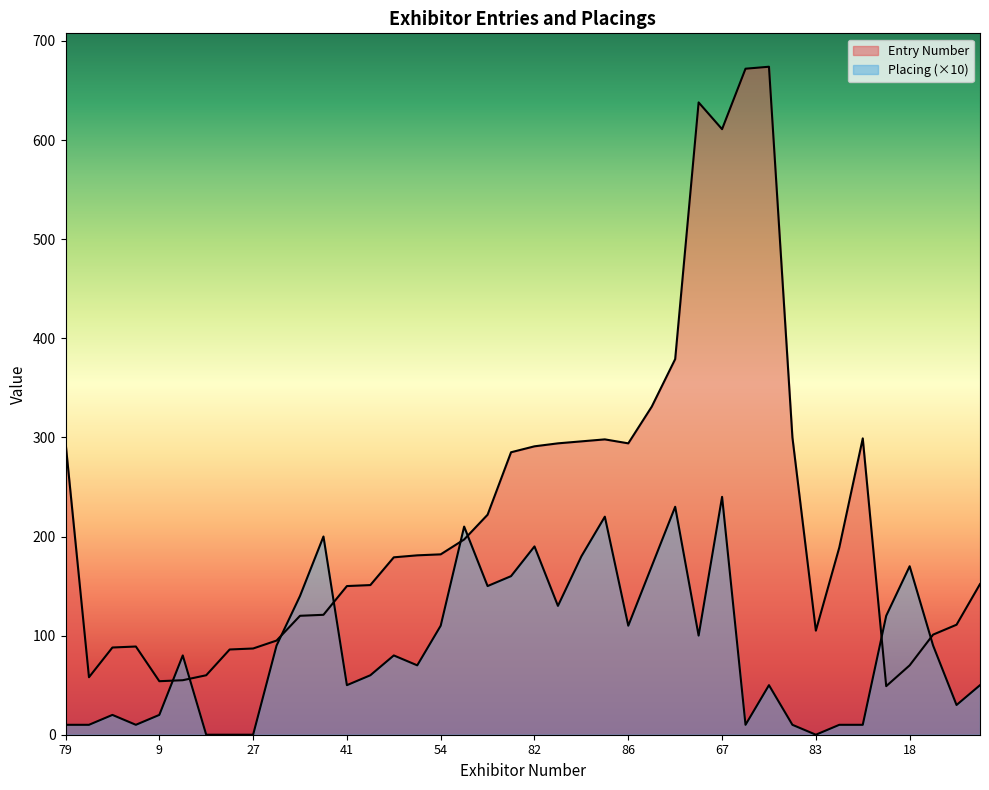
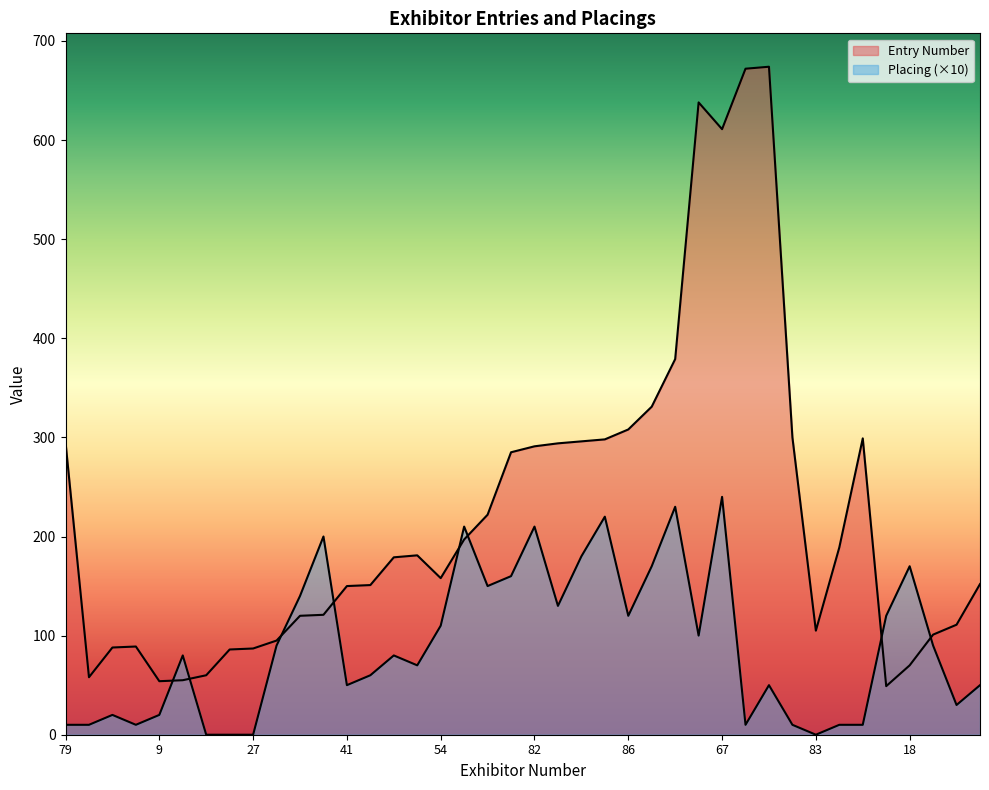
Entry Number, 54: 180 -> 160
Placing (×10), 82: 190 -> 210
Entry Number, 86: 290 -> 310
Placing (×10), 86: 110 -> 120
